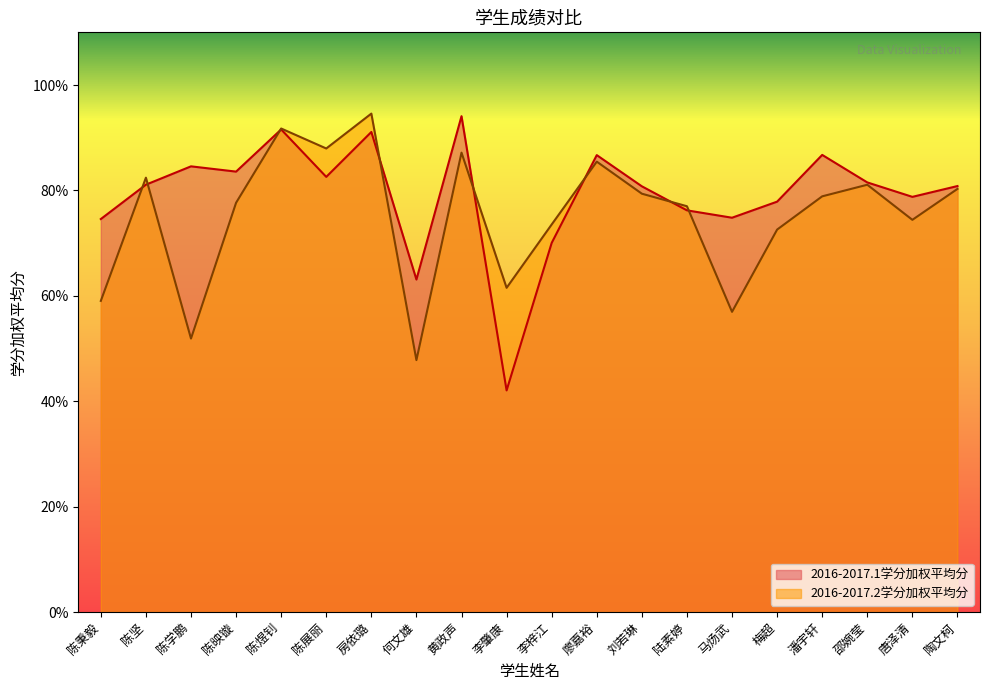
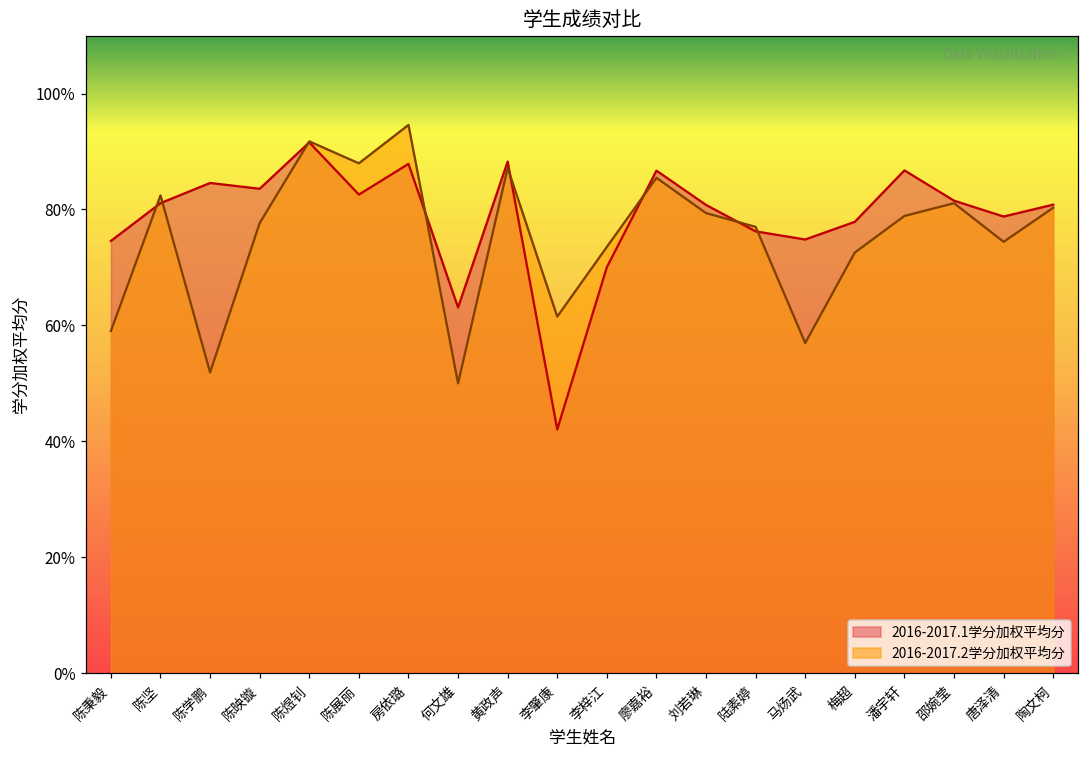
2016-2017.1学分加权平均分, 房依璐: 91% -> 88%
2016-2017.2学分加权平均分, 何文雄: 48% -> 50%
2016-2017.1学分加权平均分, 黄政声: 94% -> 88%
